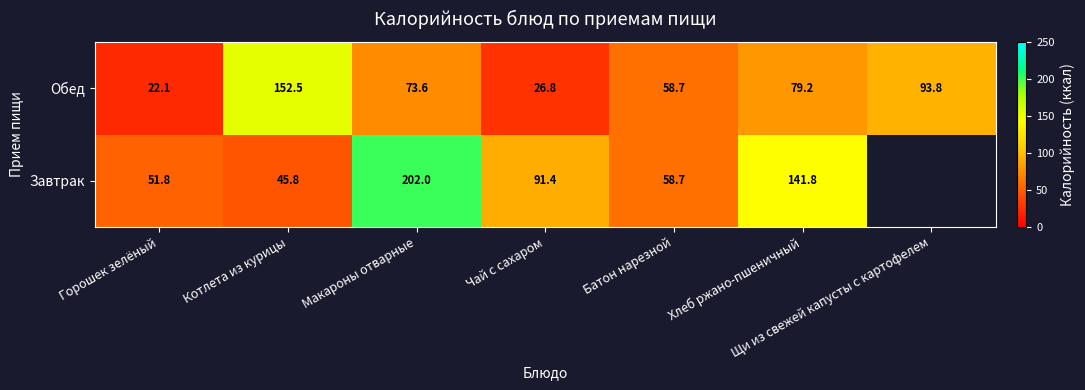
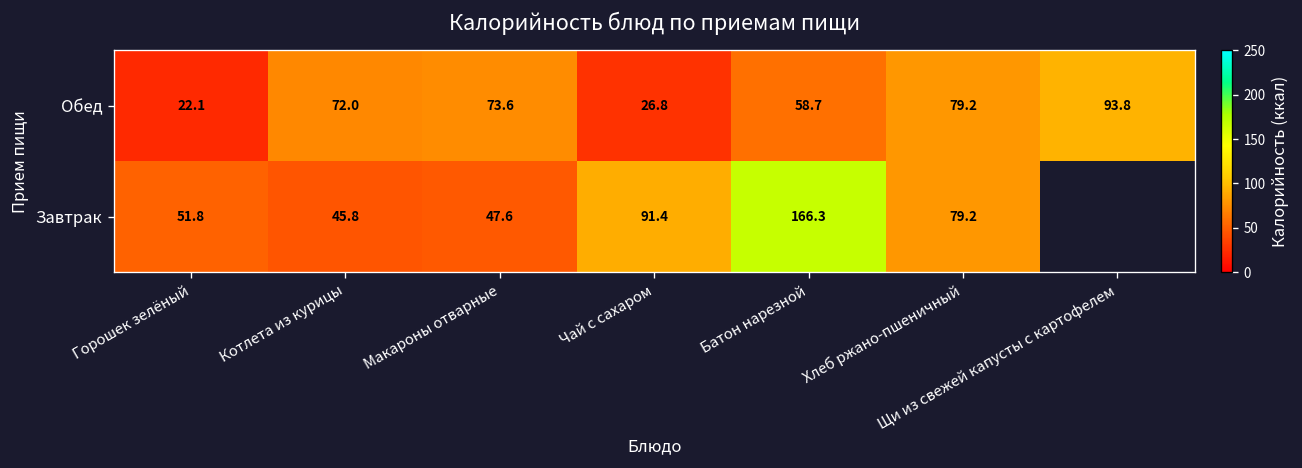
Обед, Котлета из курицы: 152.5 -> 72.0
Завтрак, Макароны отварные: 202.0 -> 47.6
Завтрак, Батон нарезной: 58.7 -> 166.3
Завтрак, Хлеб ржано-пшеничный: 141.8 -> 79.2
